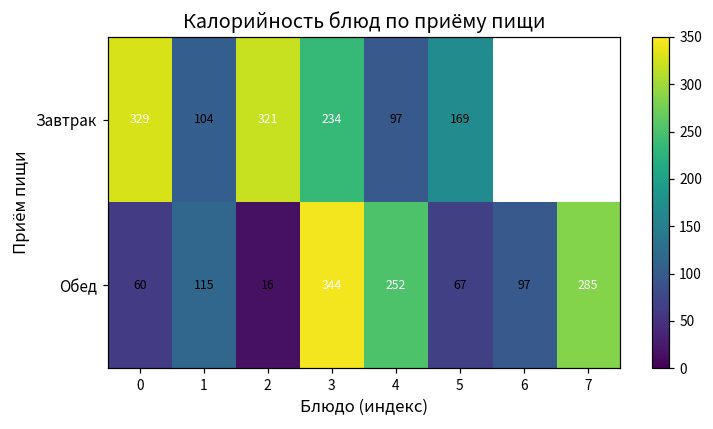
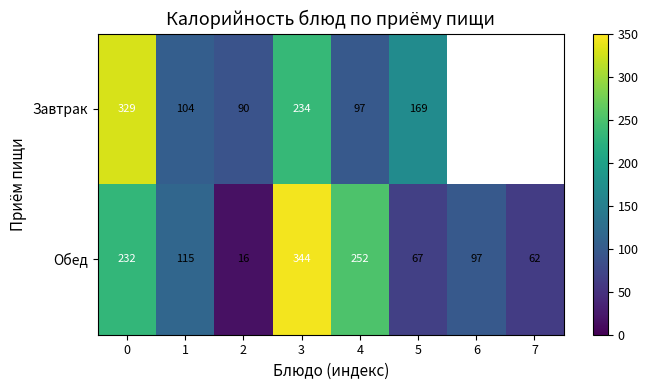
Завтрак, 2: 321 -> 90
Обед, 0: 60 -> 232
Обед, 7: 285 -> 62
